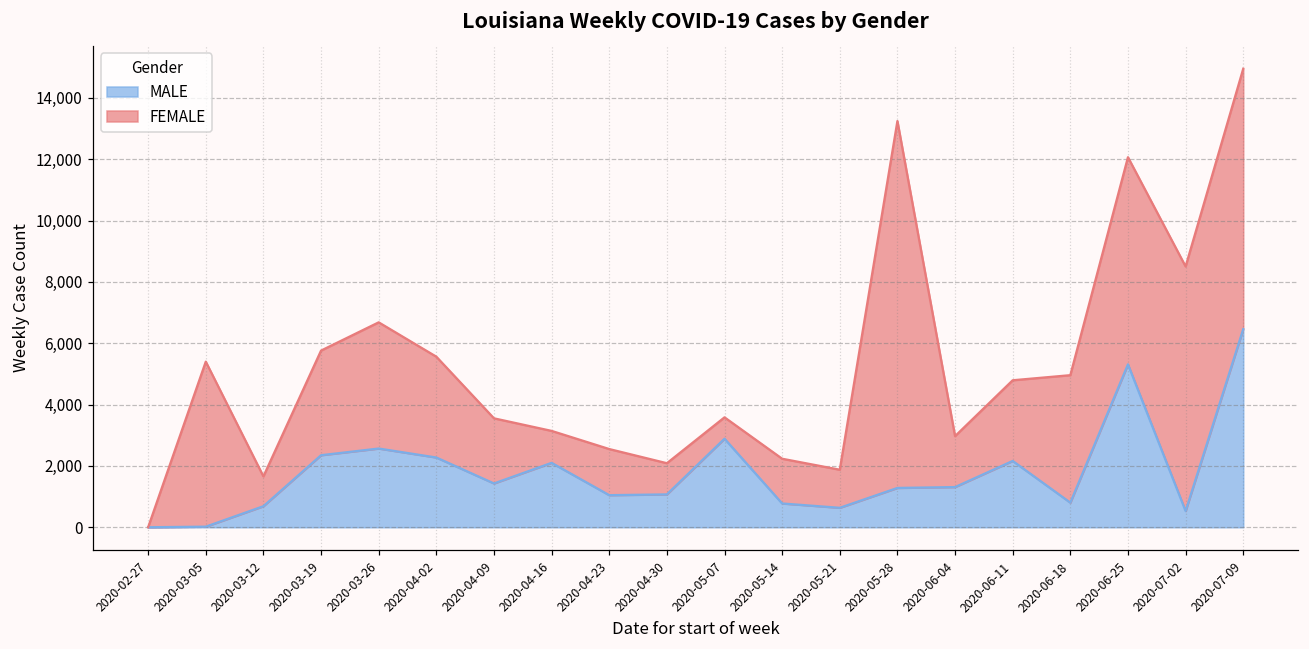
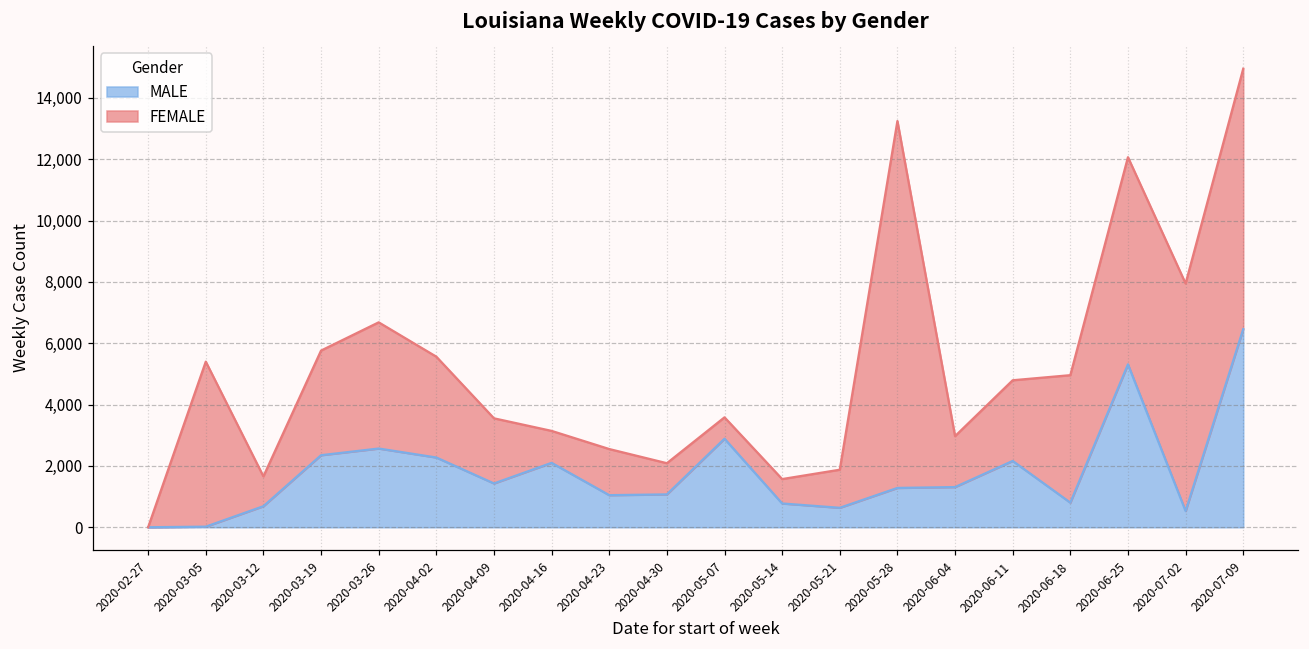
FEMALE, 2020-05-14: 1,500 -> 800
FEMALE, 2020-07-02: 8,000 -> 7,400
